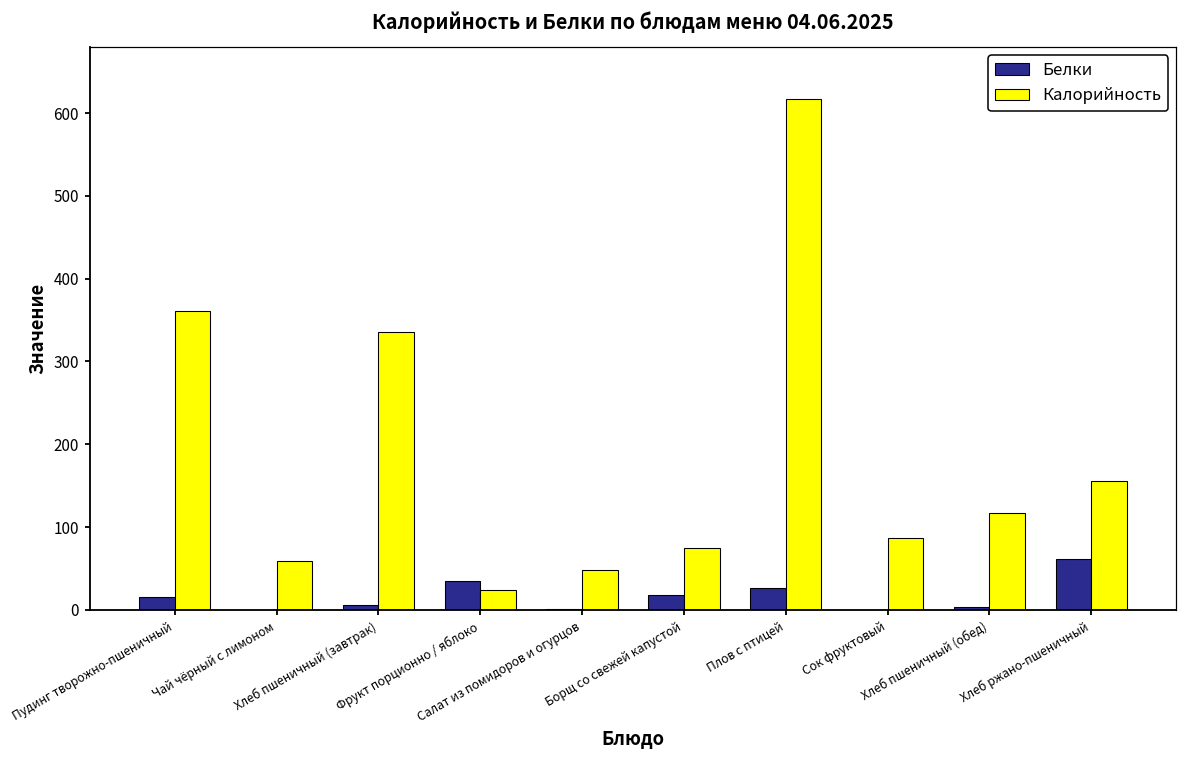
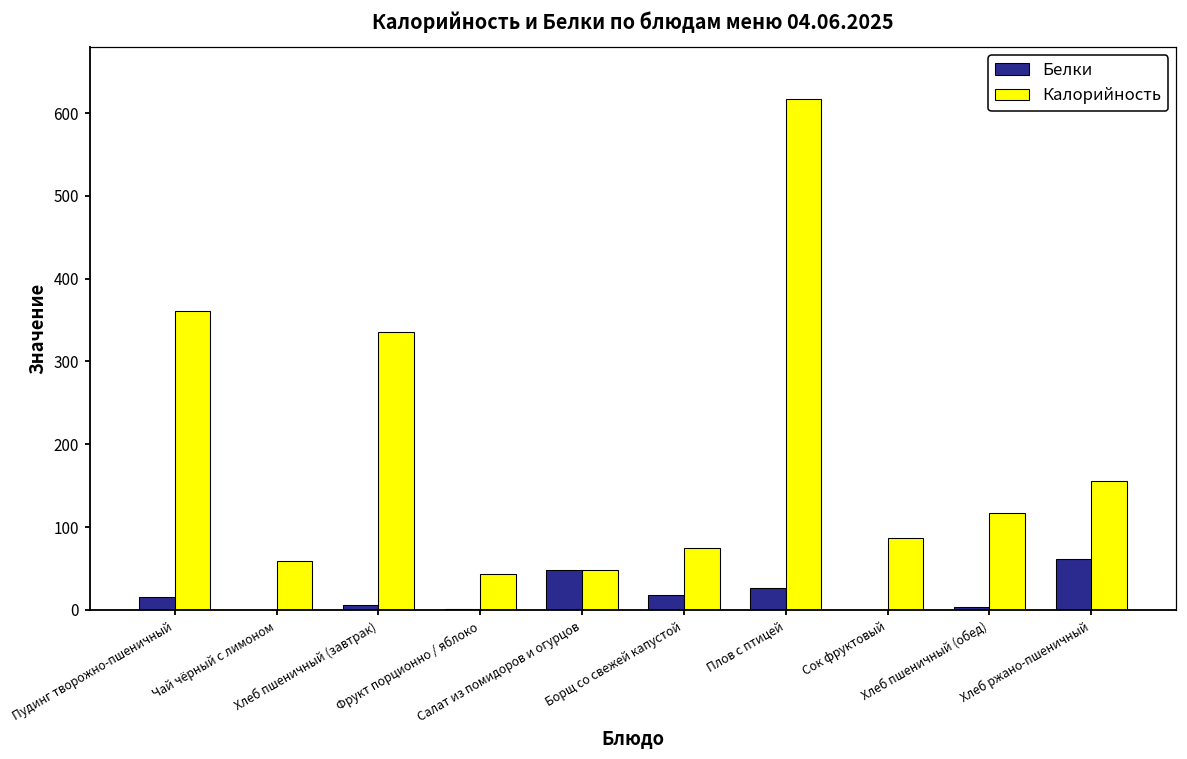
Белки, Фрукт порционно / яблоко: 30 -> 0
Калорийность, Фрукт порционно / яблоко: 20 -> 40
Белки, Салат из помидоров и огурцов: 0 -> 50
